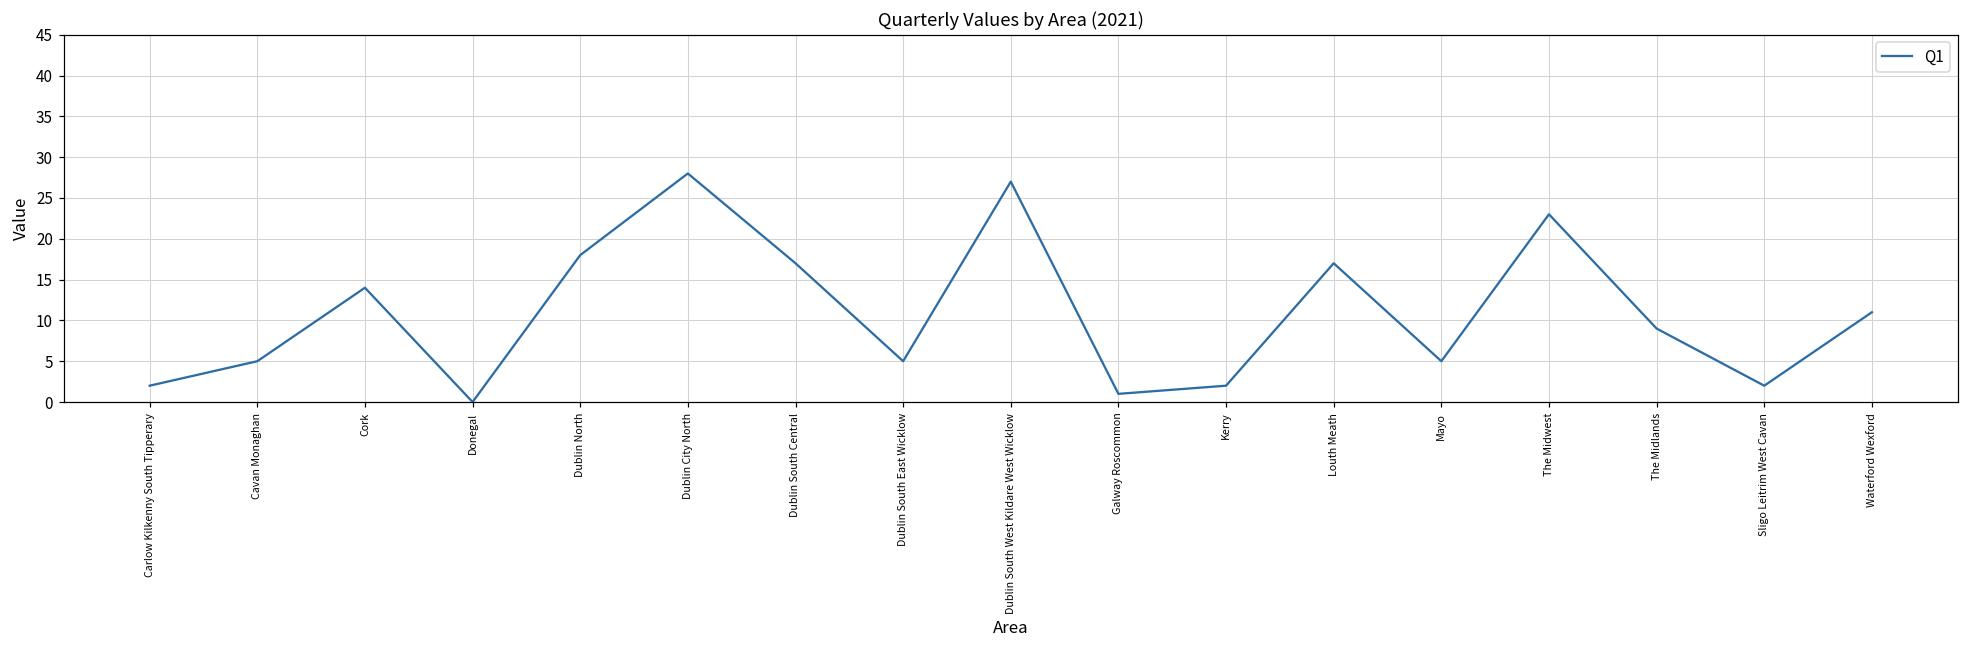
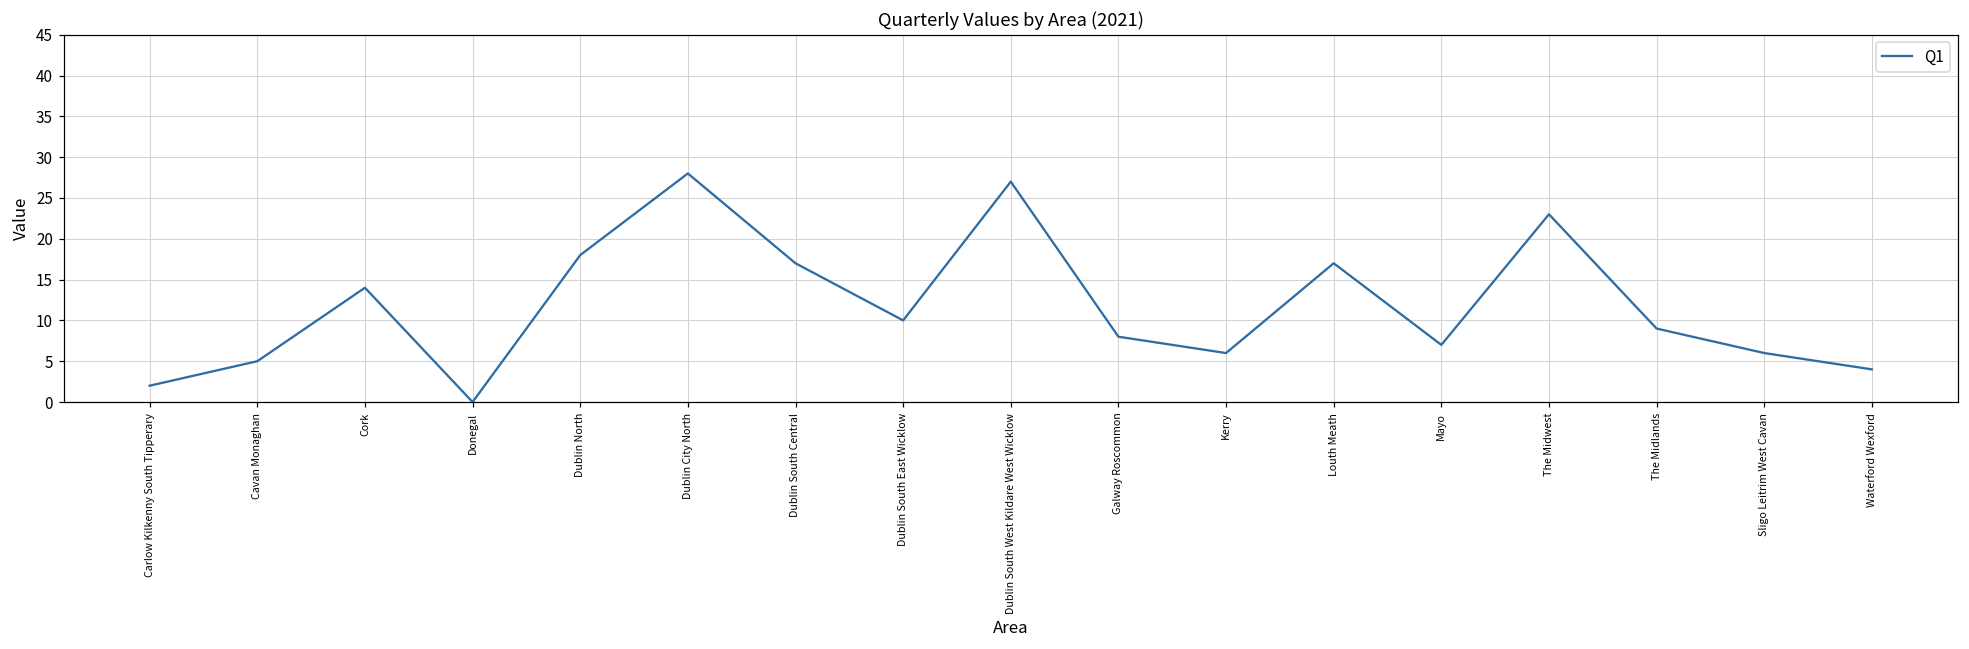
Dublin South East Wicklow: 5 -> 10
Galway Roscommon: 1 -> 8
Kerry: 2 -> 6
Mayo: 5 -> 7
Sligo Leitrim West Cavan: 2 -> 6
Waterford Wexford: 11 -> 4
